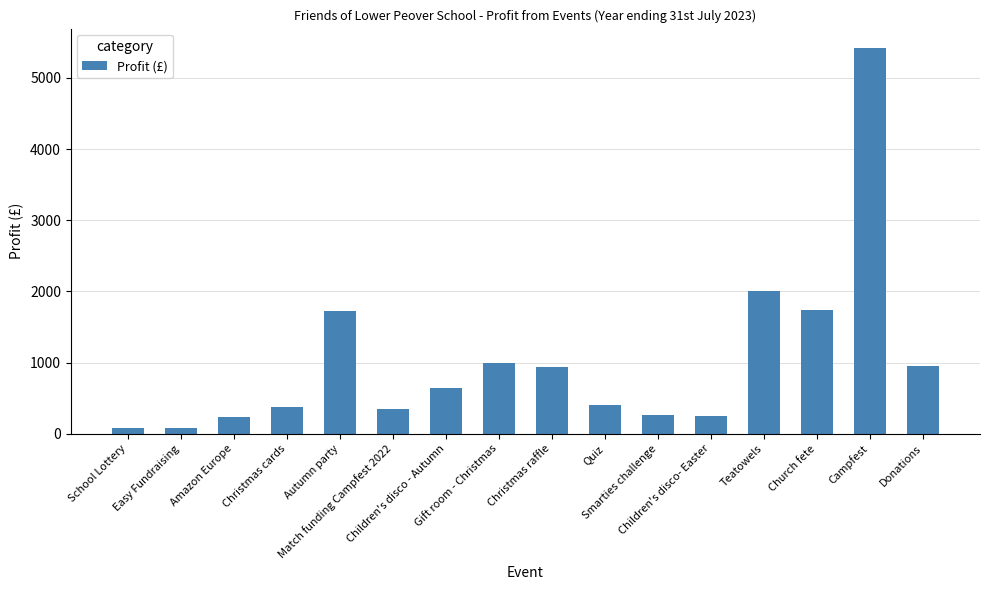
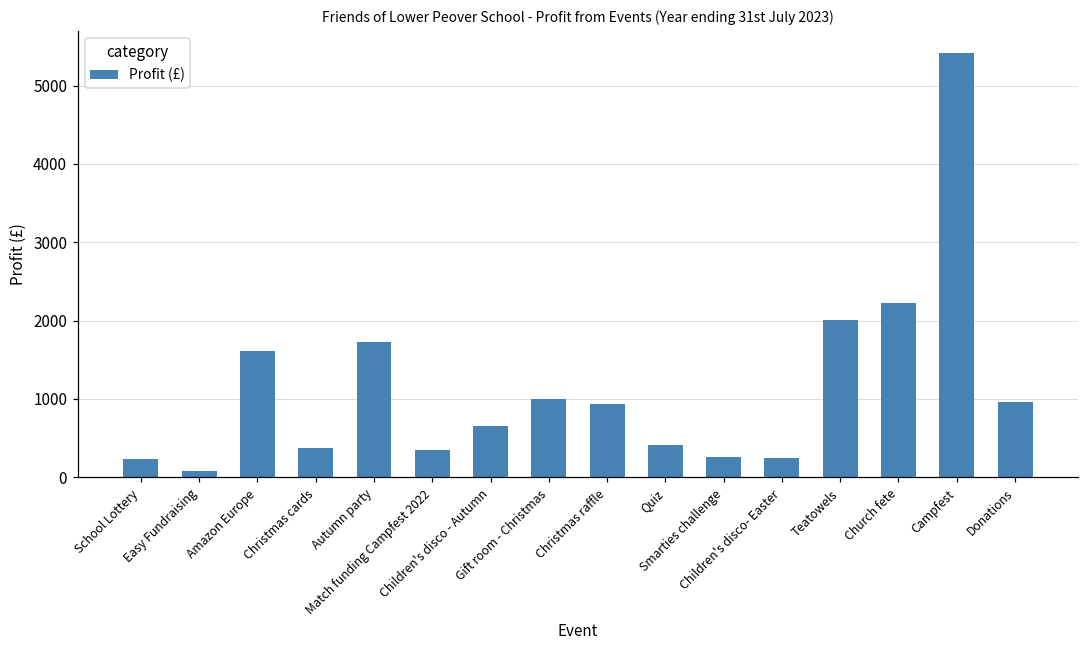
School Lottery: 100 -> 200
Amazon Europe: 200 -> 1600
Church fete: 1700 -> 2200
